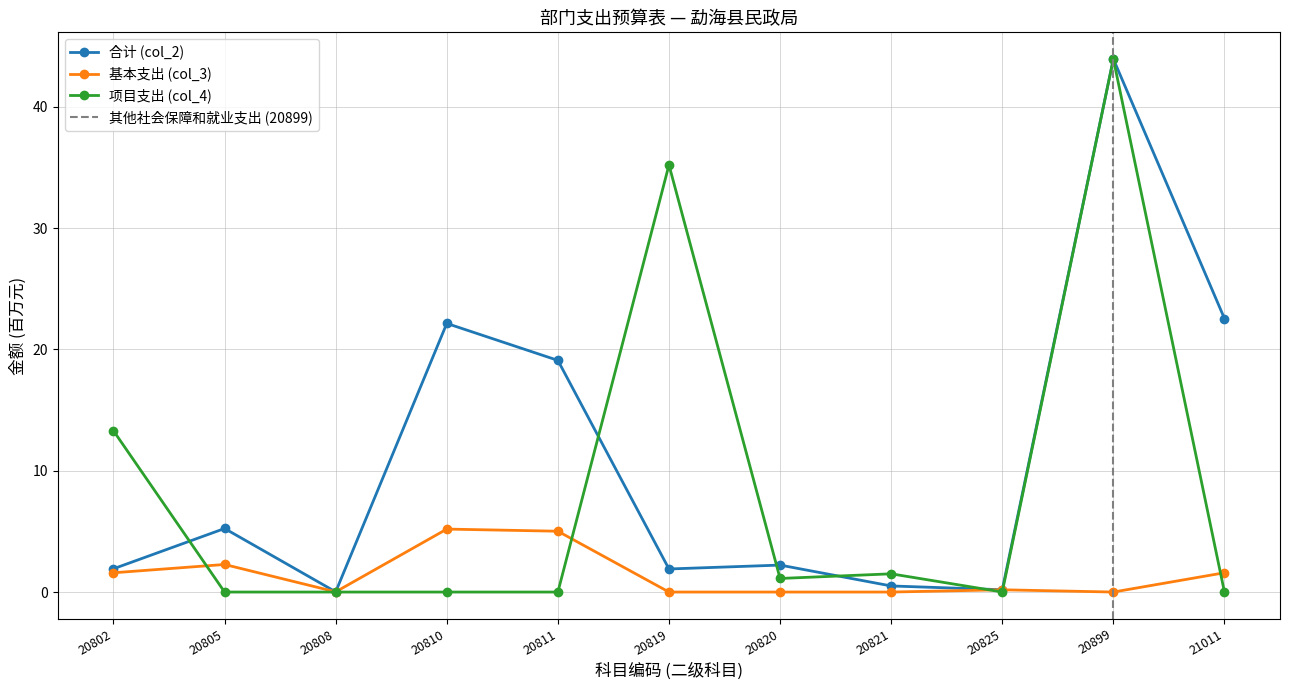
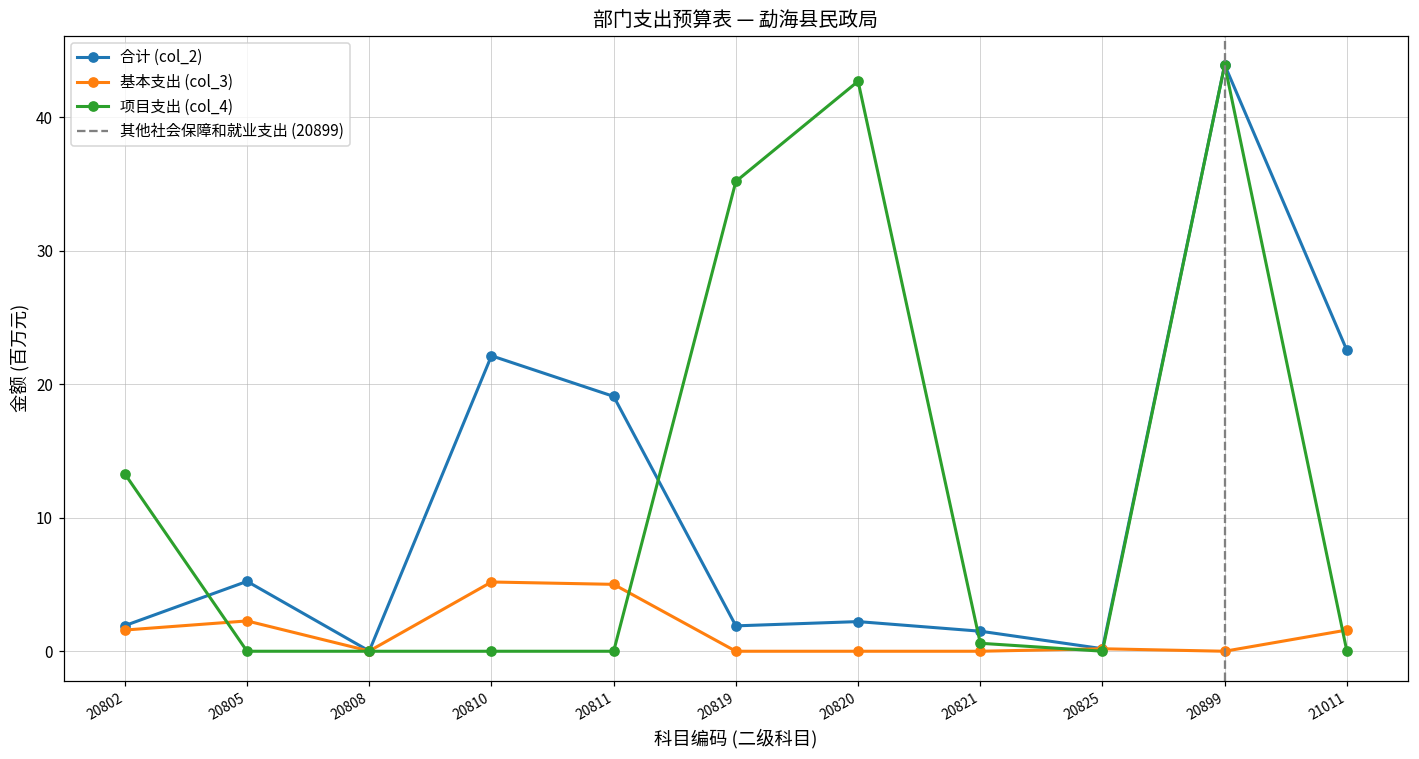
项目支出 (col_4), 20820: 1.1 -> 42.7
合计 (col_2), 20821: 0.5 -> 1.5
项目支出 (col_4), 20821: 1.5 -> 0.6
